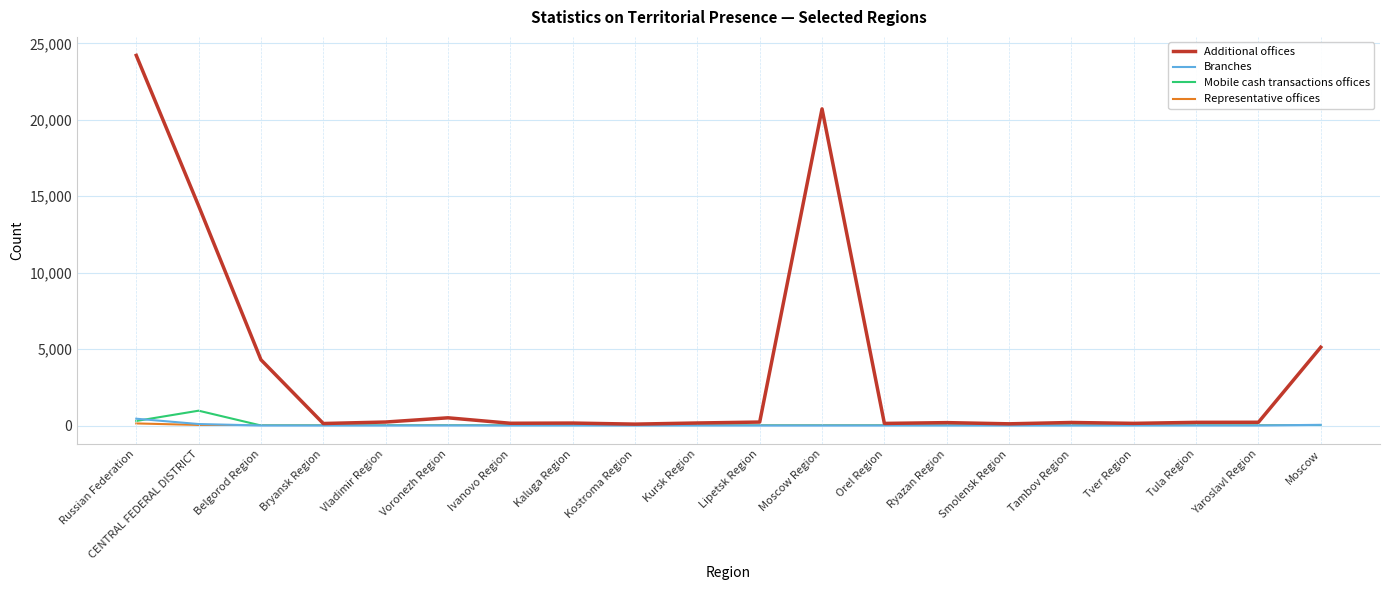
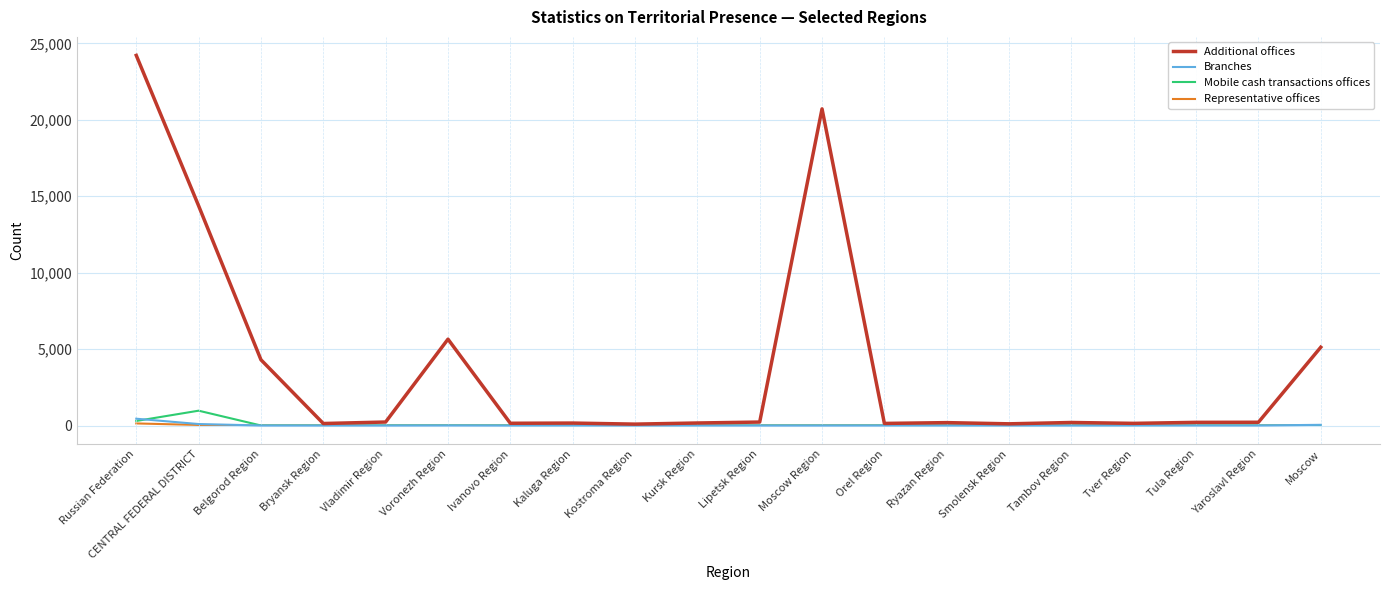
Additional offices, Voronezh Region: 500 -> 5,600
